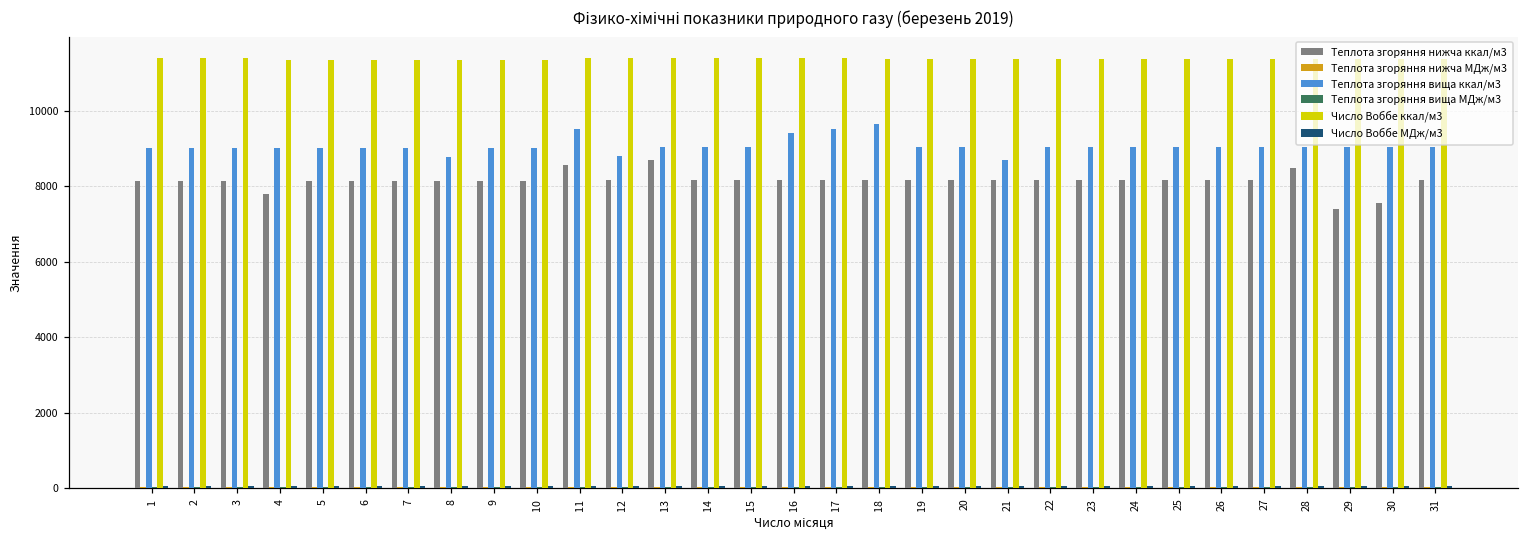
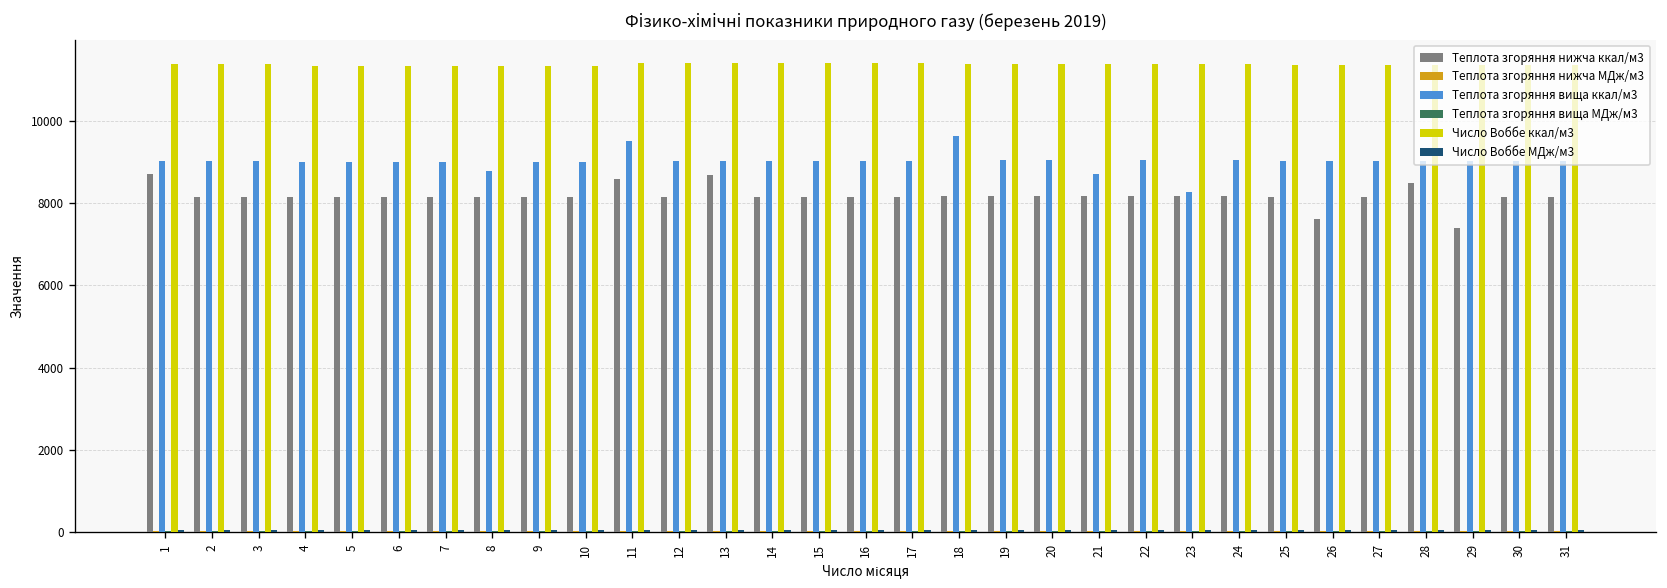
Теплота згоряння нижча ккал/м3, 1: 8100 -> 8700
Теплота згоряння нижча ккал/м3, 4: 7800 -> 8100
Теплота згоряння вища ккал/м3, 12: 8800 -> 9000
Теплота згоряння вища ккал/м3, 16: 9400 -> 9000
Теплота згоряння вища ккал/м3, 17: 9500 -> 9000
Теплота згоряння вища ккал/м3, 23: 9000 -> 8300
Теплота згоряння нижча ккал/м3, 26: 8200 -> 7600
Теплота згоряння нижча ккал/м3, 30: 7600 -> 8200
